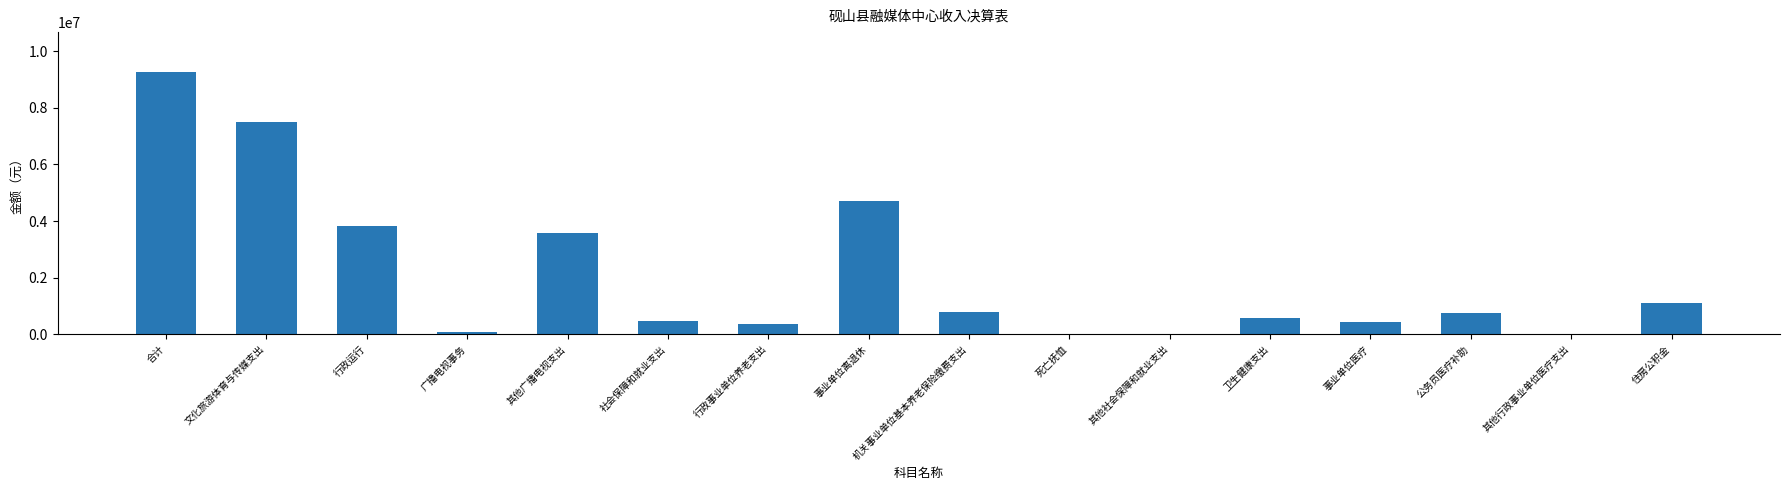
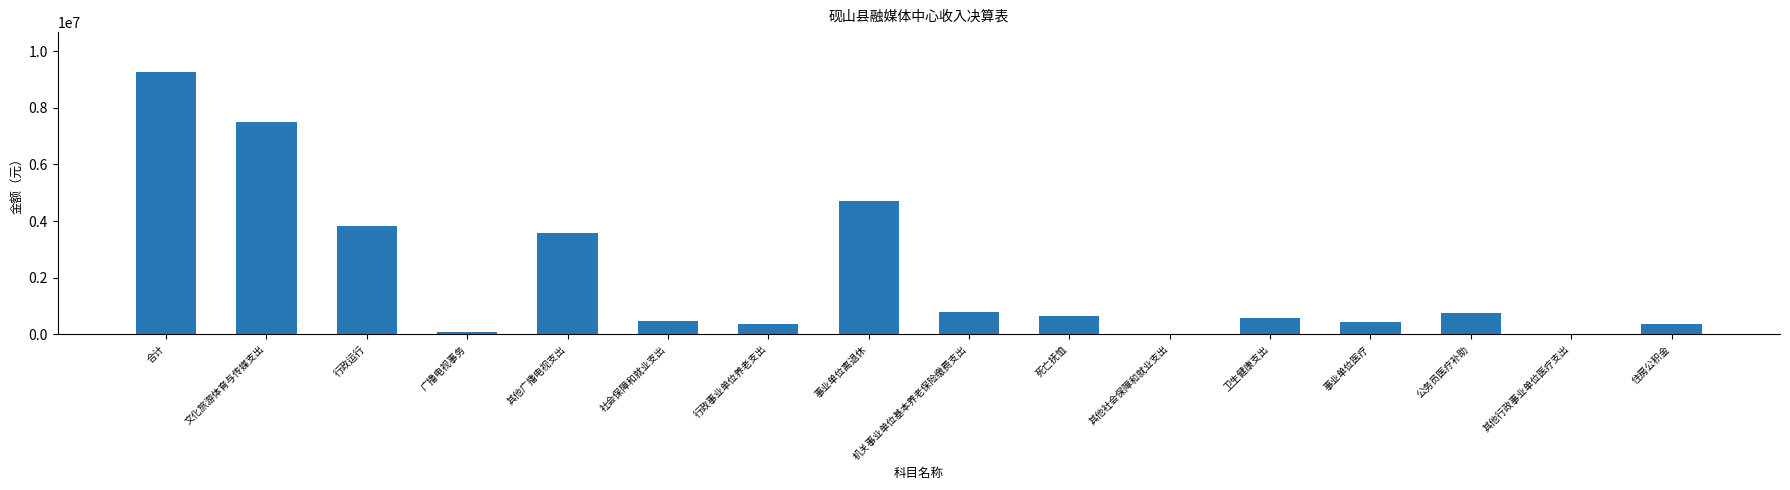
死亡抚恤: 0 -> 600000
住房公积金: 1100000 -> 400000
